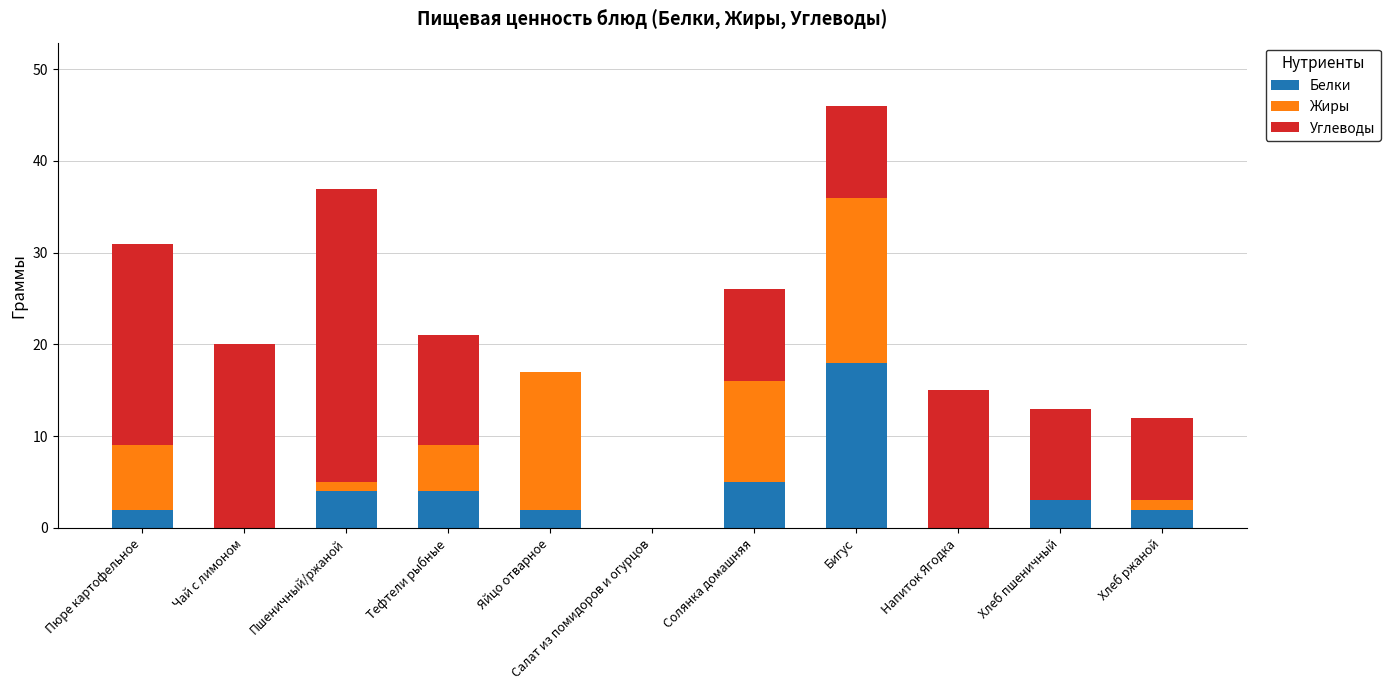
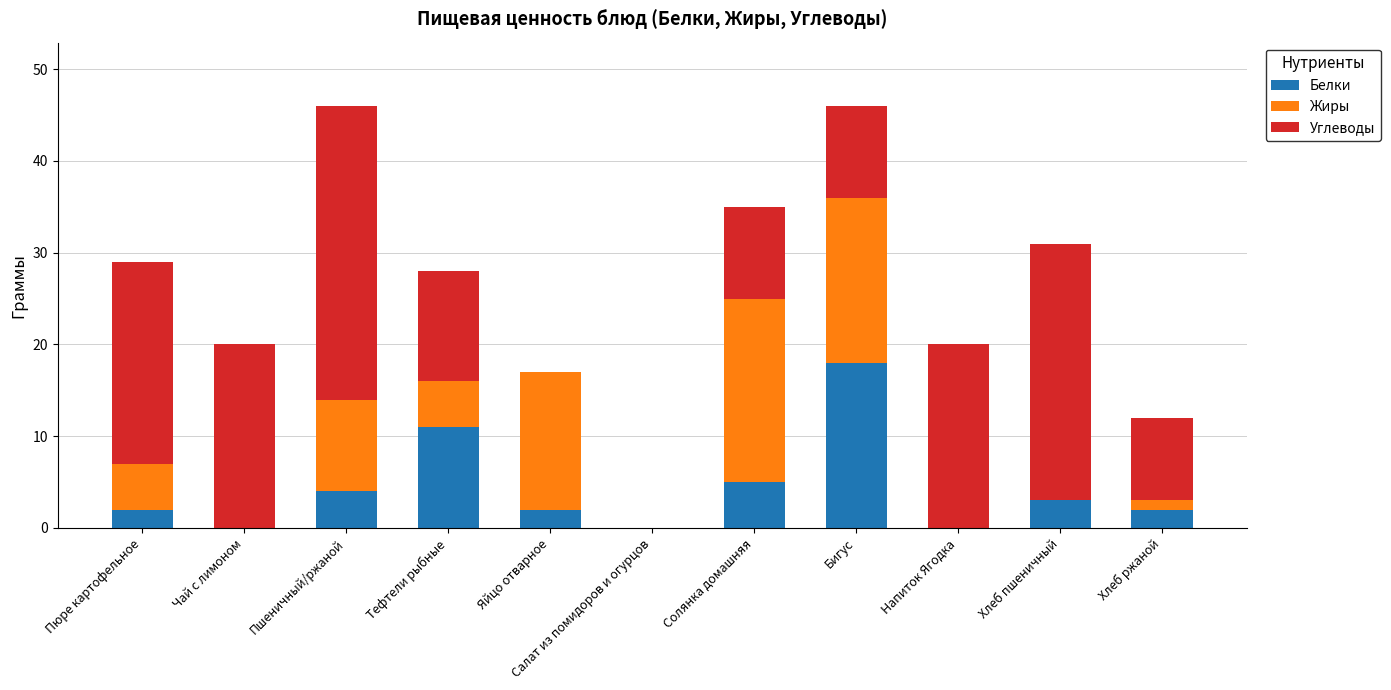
Жиры, Пюре картофельное: 7 -> 5
Жиры, Пшеничный/ржаной: 1 -> 10
Белки, Тефтели рыбные: 4 -> 11
Жиры, Солянка домашняя: 11 -> 20
Углеводы, Напиток Ягодка: 15 -> 20
Углеводы, Хлеб пшеничный: 10 -> 28
